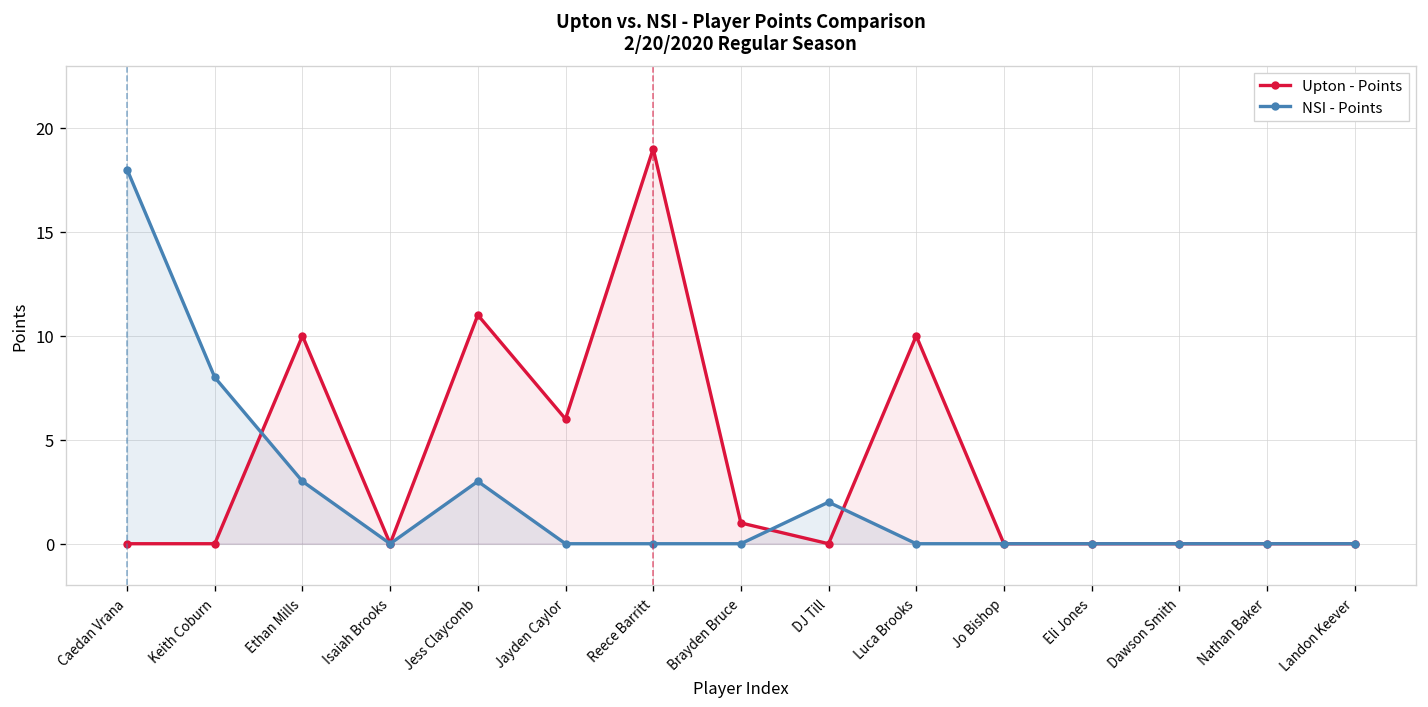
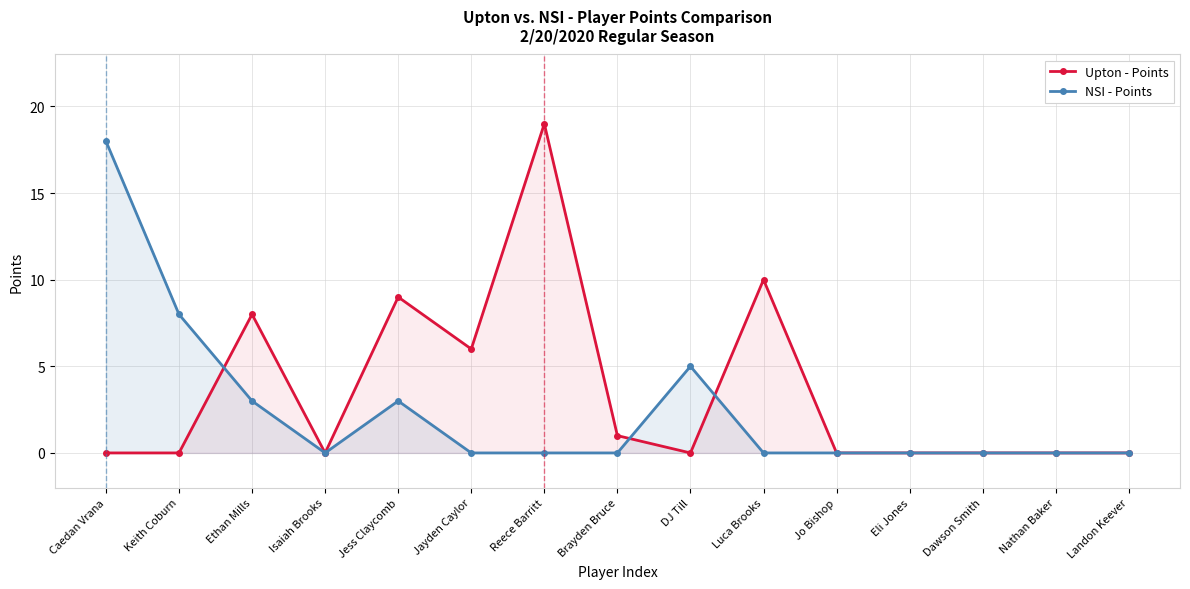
Upton - Points, Ethan Mills: 10 -> 8
Upton - Points, Jess Claycomb: 11 -> 9
NSI - Points, DJ Till: 2 -> 5
